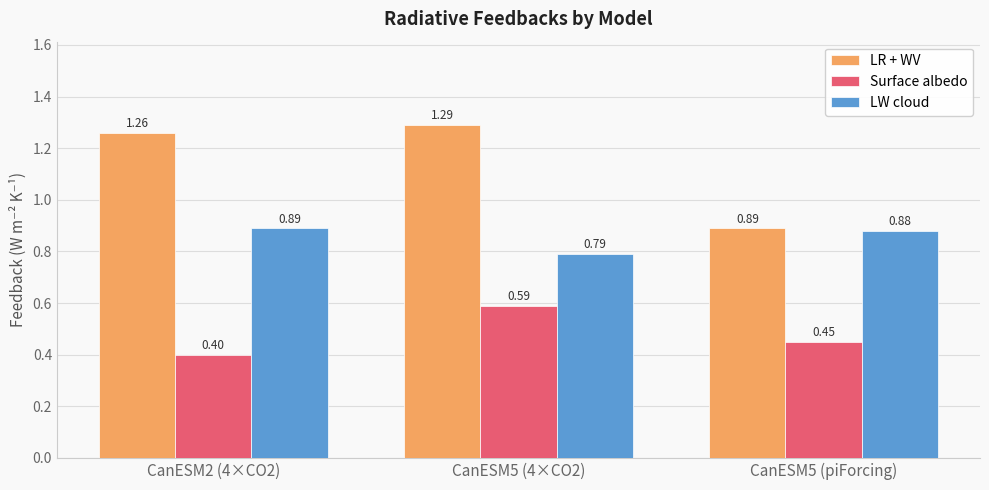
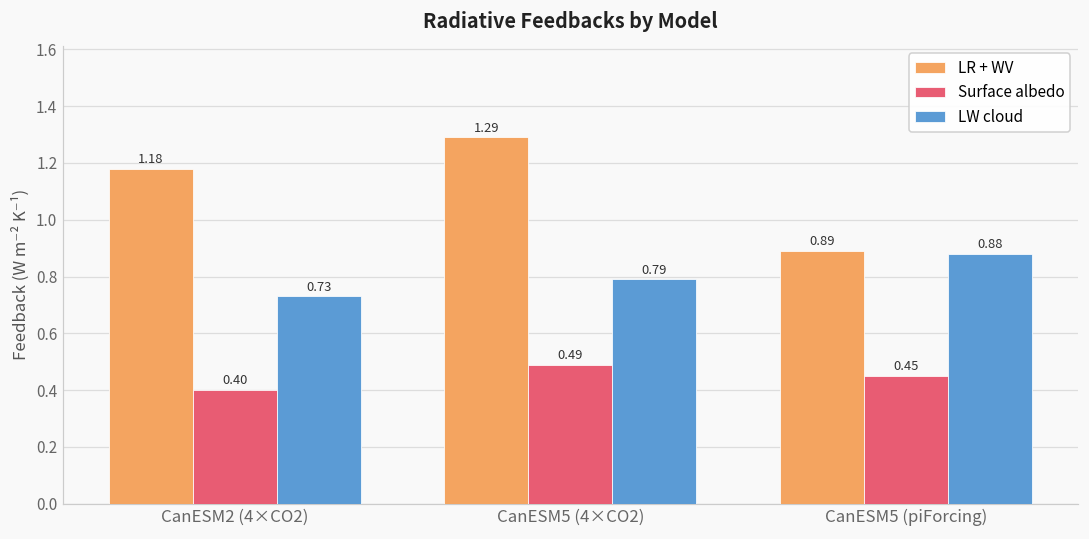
LR + WV, CanESM2 (4×CO2): 1.26 -> 1.18
LW cloud, CanESM2 (4×CO2): 0.89 -> 0.73
Surface albedo, CanESM5 (4×CO2): 0.59 -> 0.49
